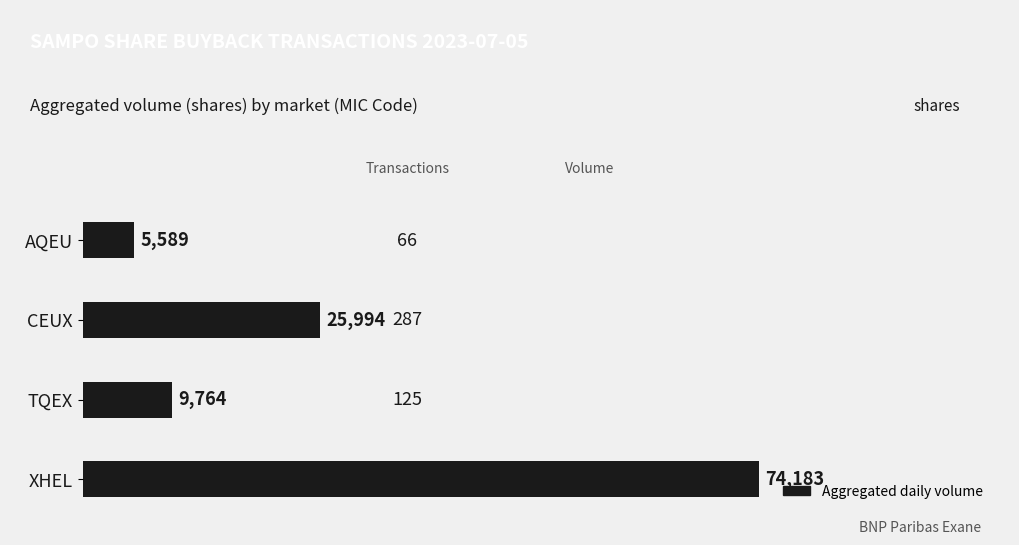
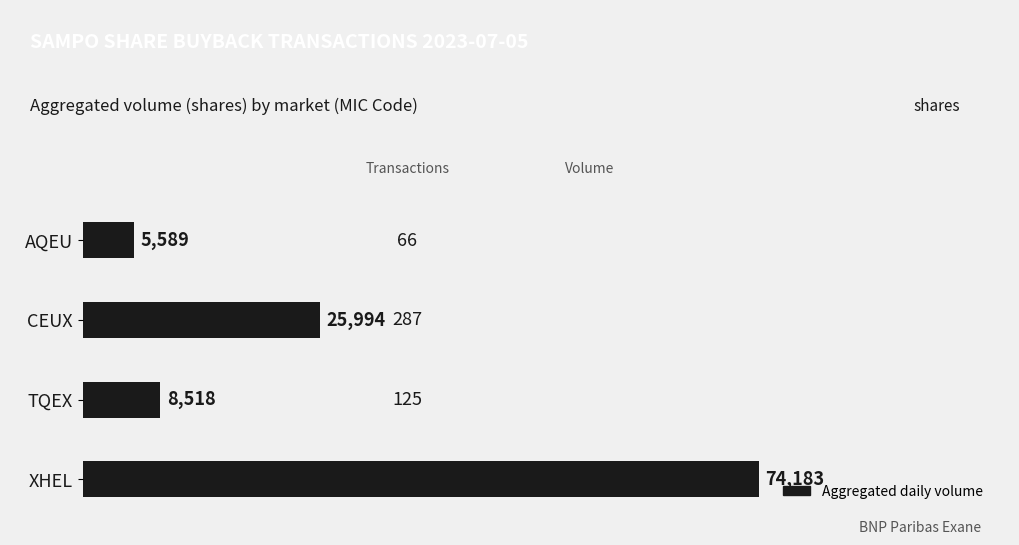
TQEX: 9,764 -> 8,518
